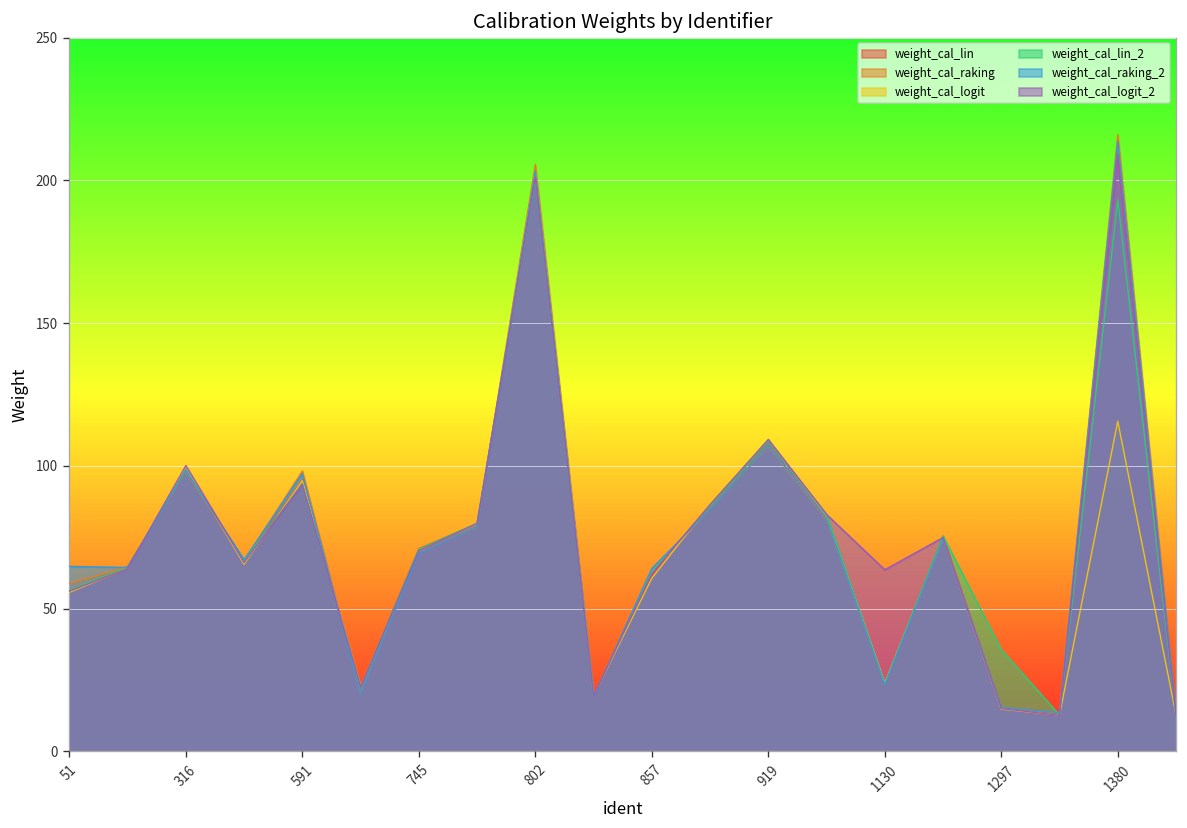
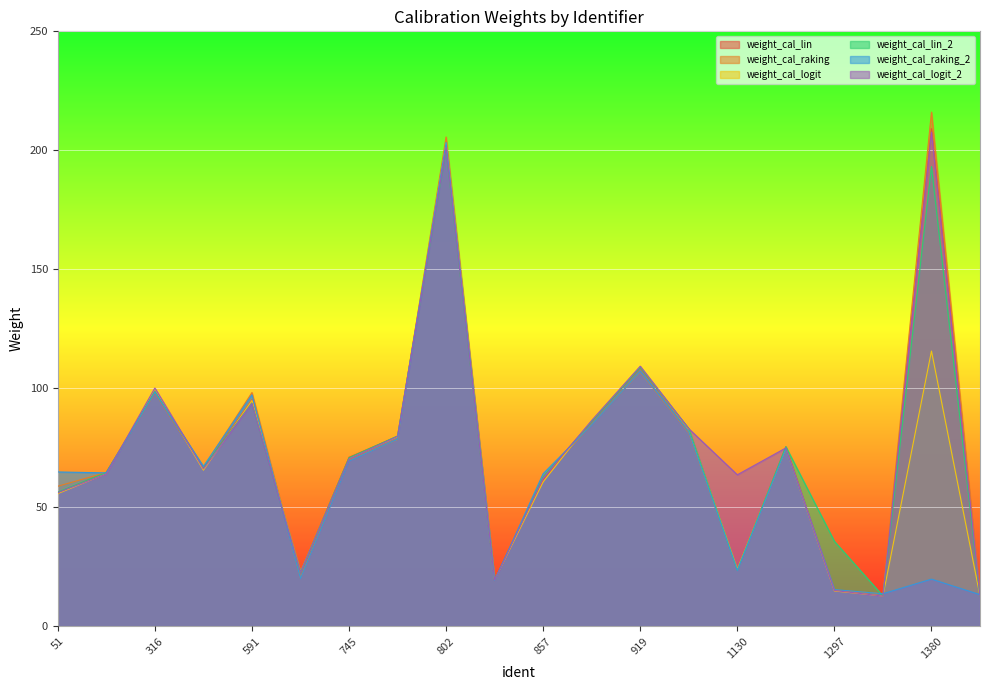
weight_cal_raking_2, 1380: 214 -> 20
